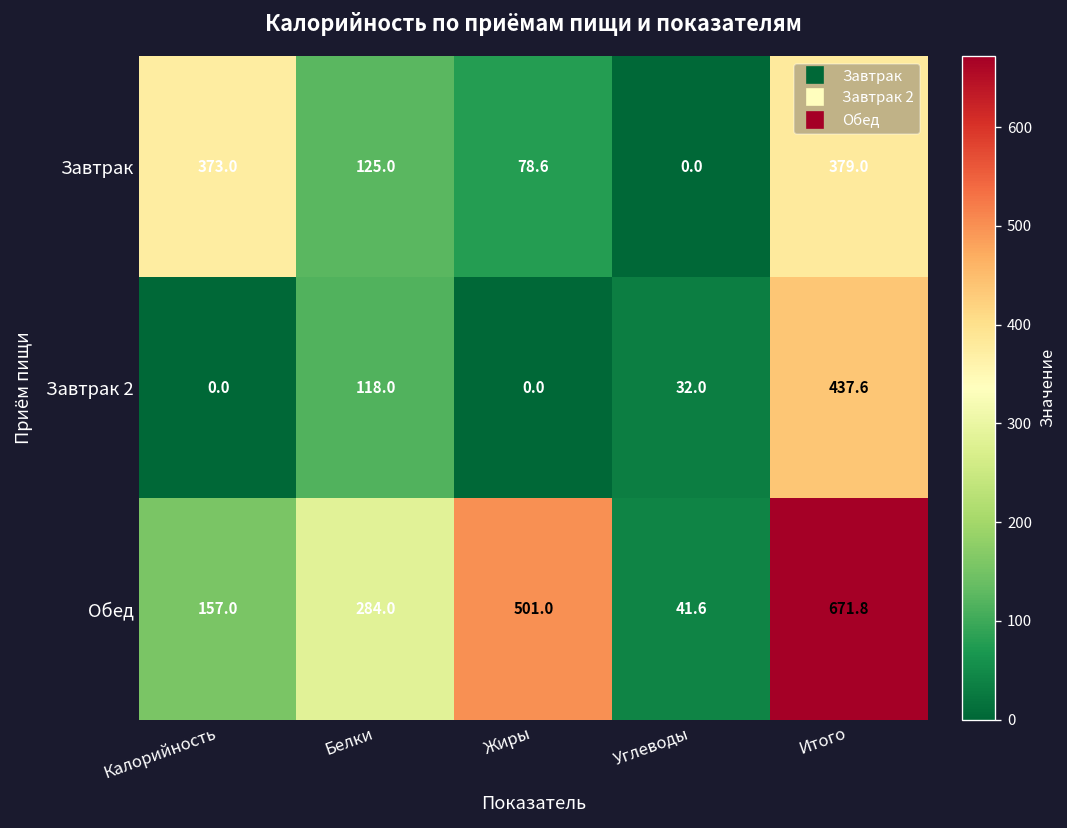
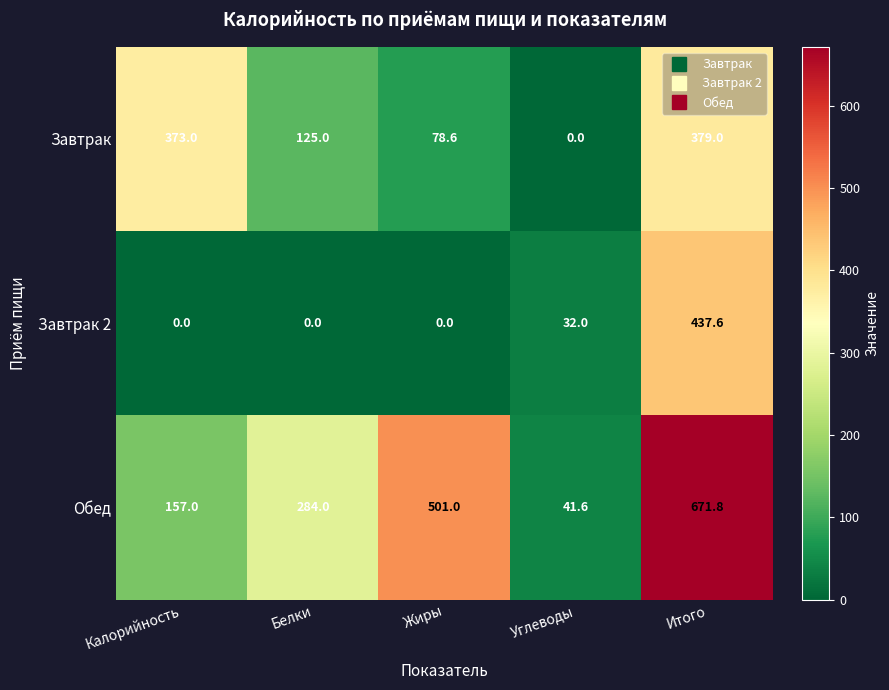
Завтрак 2, Белки: 118.0 -> 0.0
